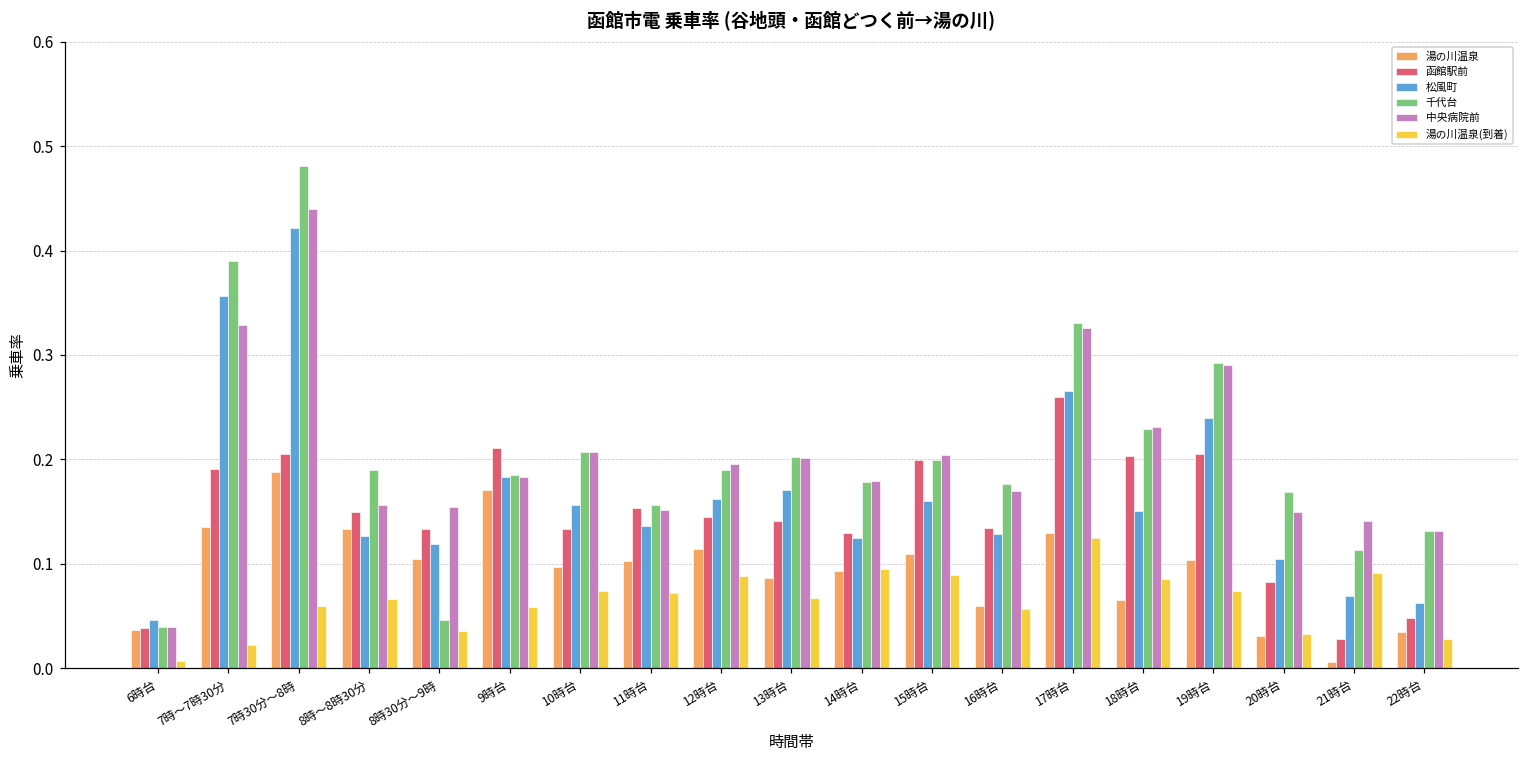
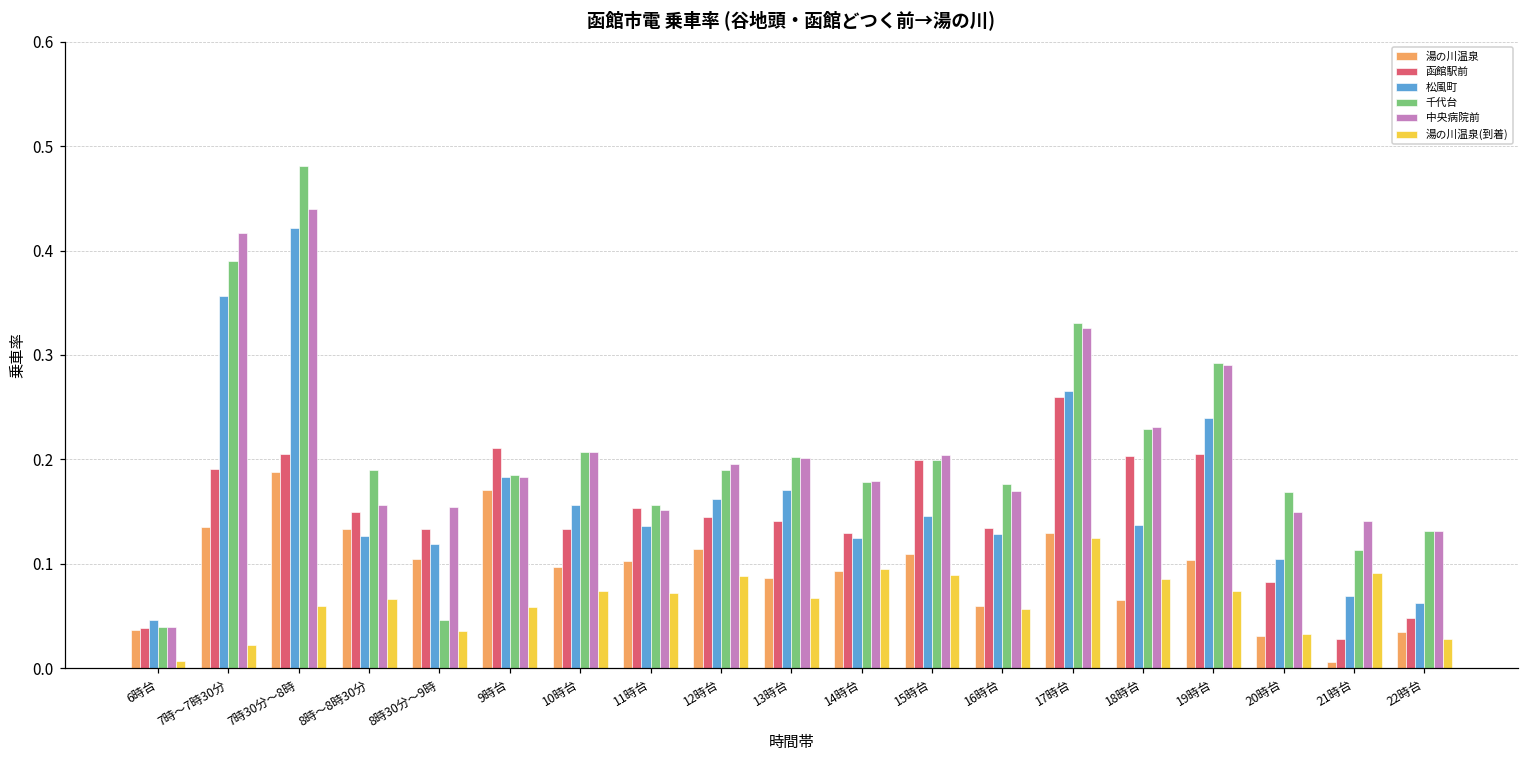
中央病院前, 7時～7時30分: 0.33 -> 0.42
松風町, 15時台: 0.16 -> 0.15
松風町, 18時台: 0.15 -> 0.14
